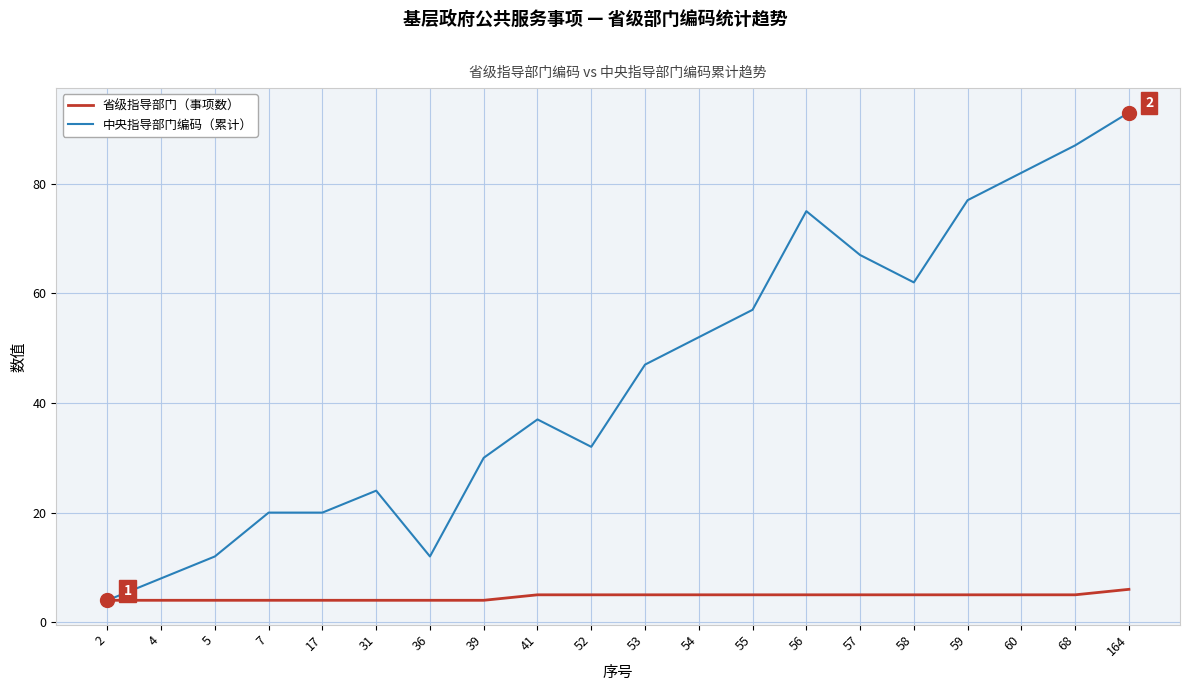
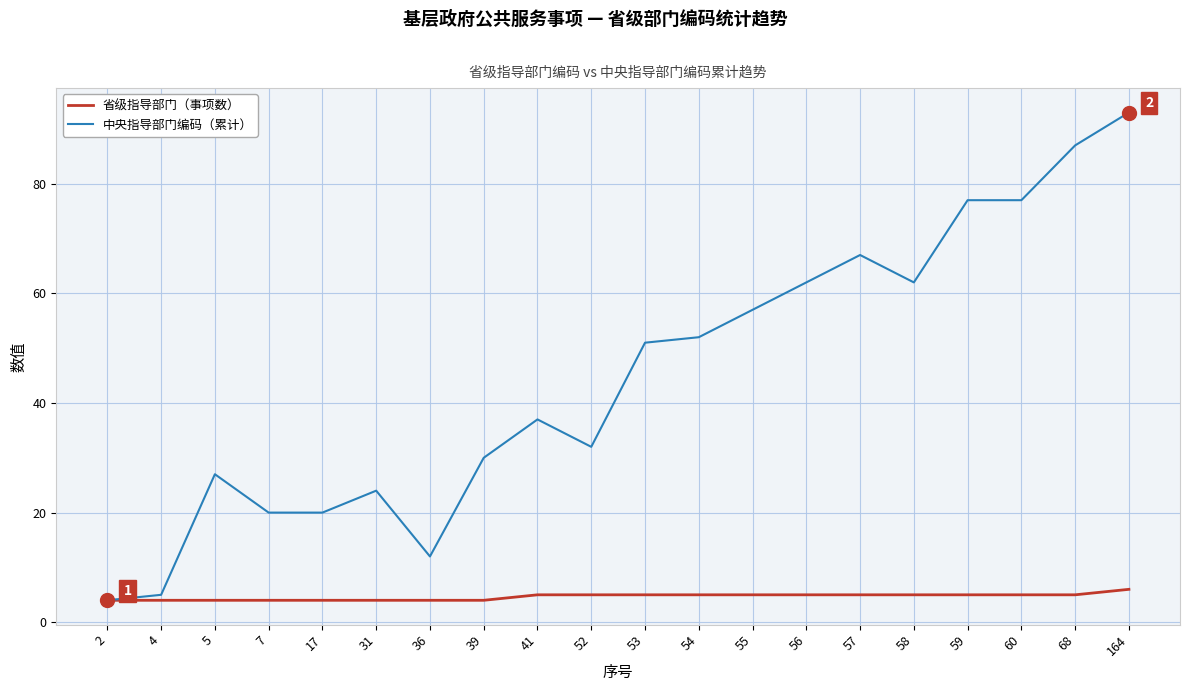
中央指导部门编码（累计）, 4: 8 -> 5
中央指导部门编码（累计）, 5: 12 -> 27
中央指导部门编码（累计）, 53: 47 -> 51
中央指导部门编码（累计）, 56: 75 -> 62
中央指导部门编码（累计）, 60: 82 -> 77
